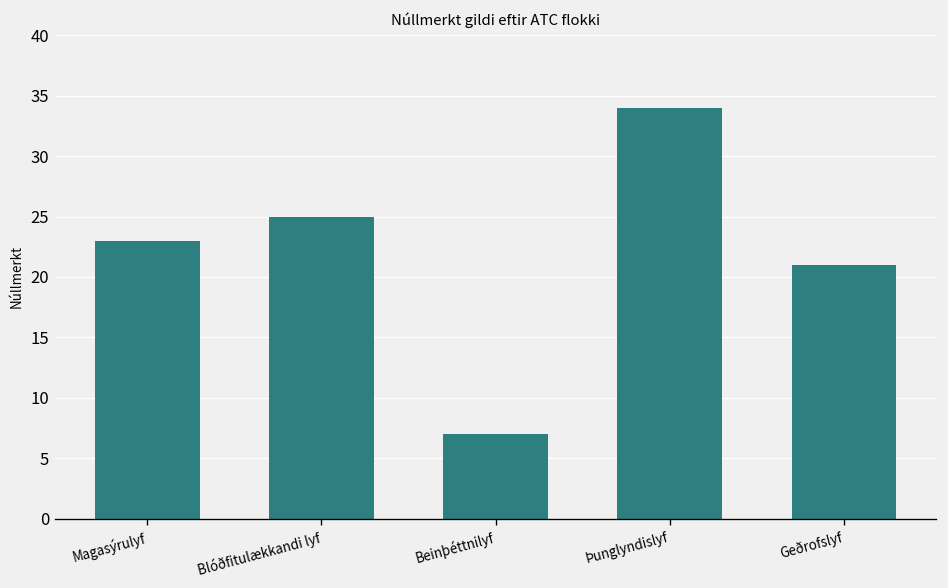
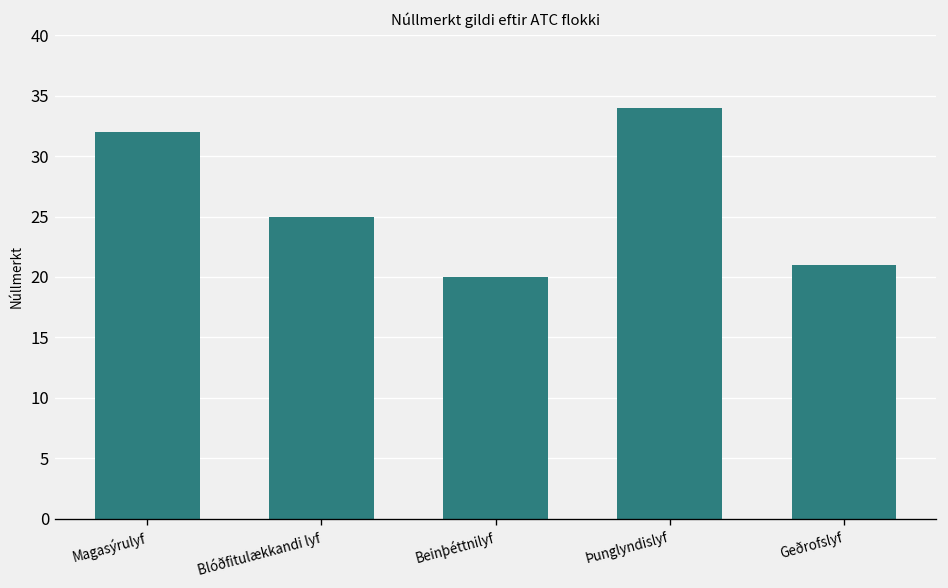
Magasýrulyf: 23 -> 32
Beinþéttnilyf: 7 -> 20
